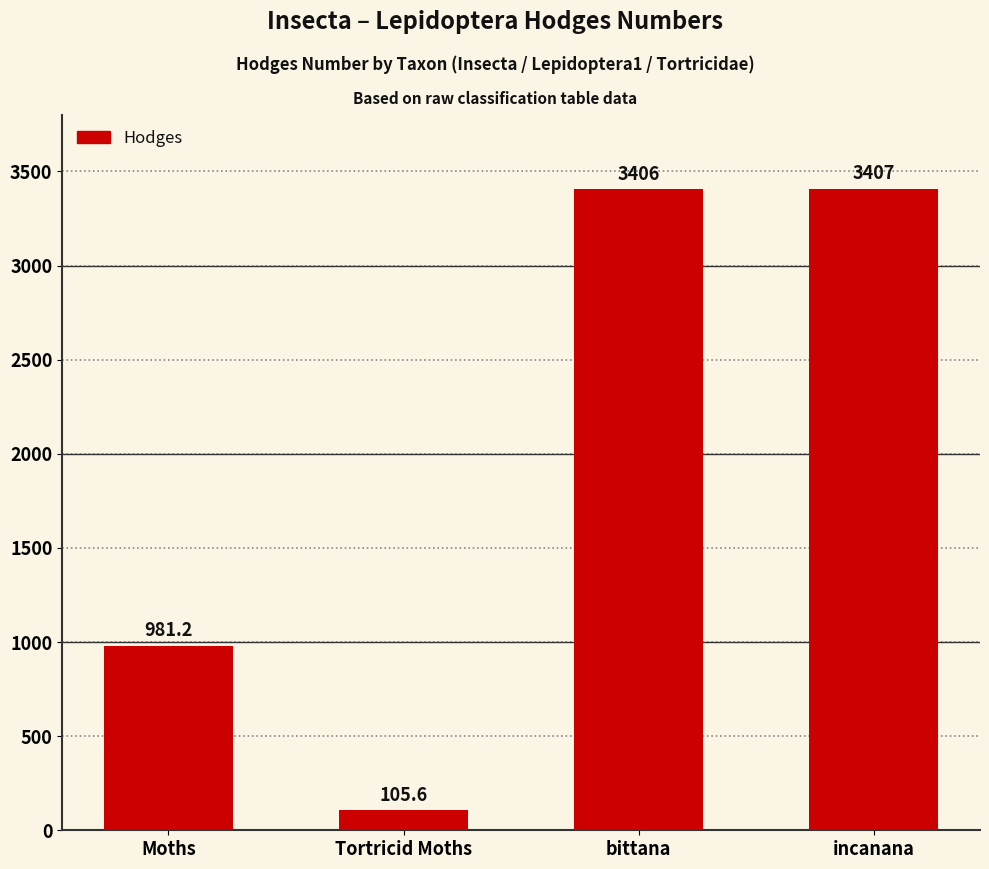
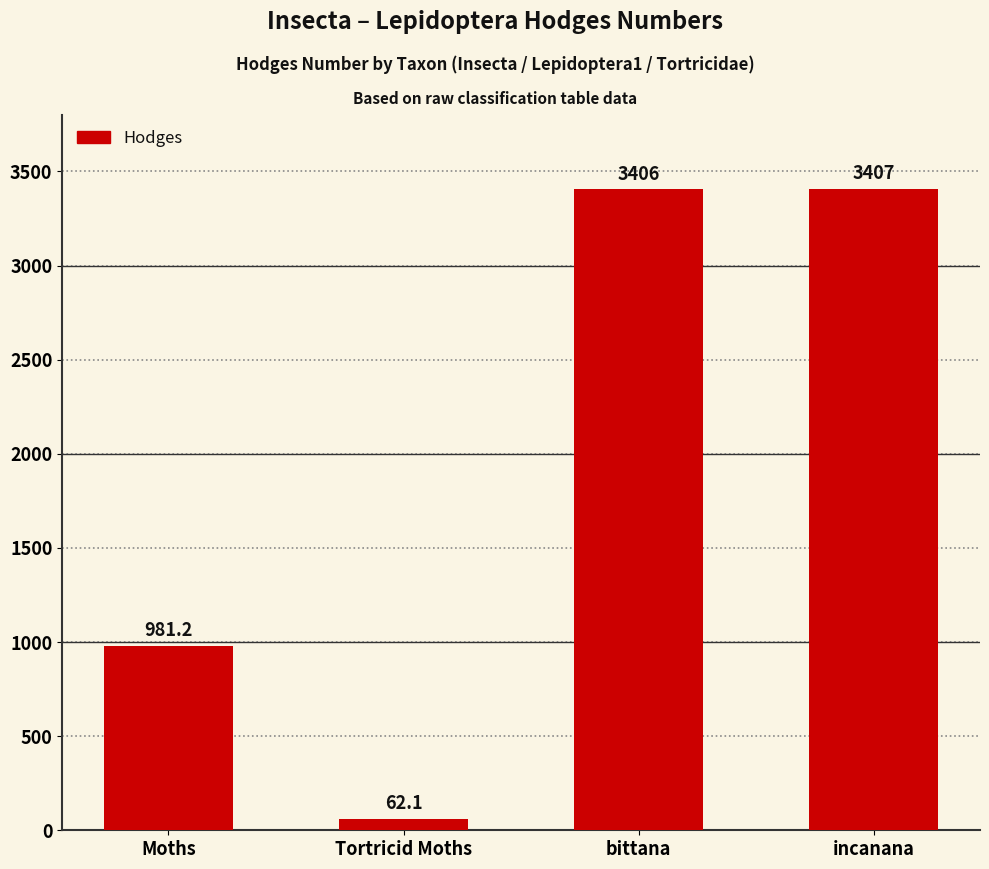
Tortricid Moths: 105.6 -> 62.1
